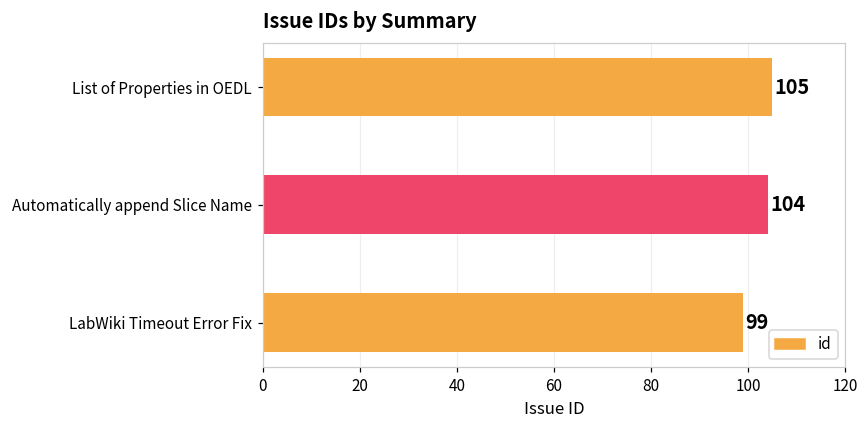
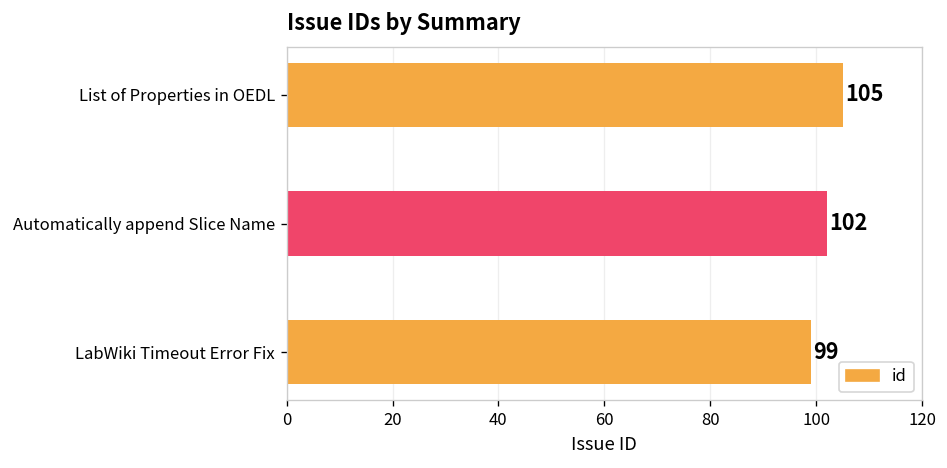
Automatically append Slice Name: 104 -> 102
